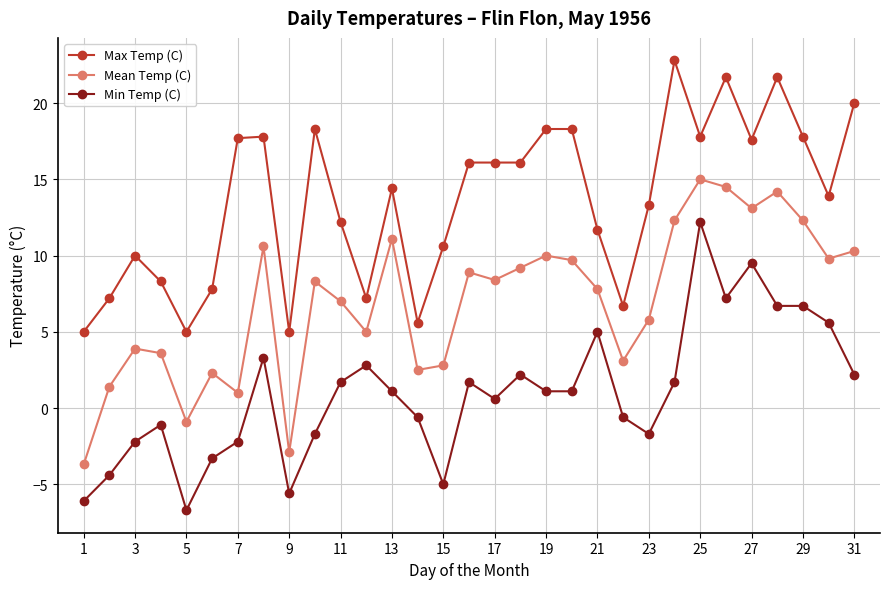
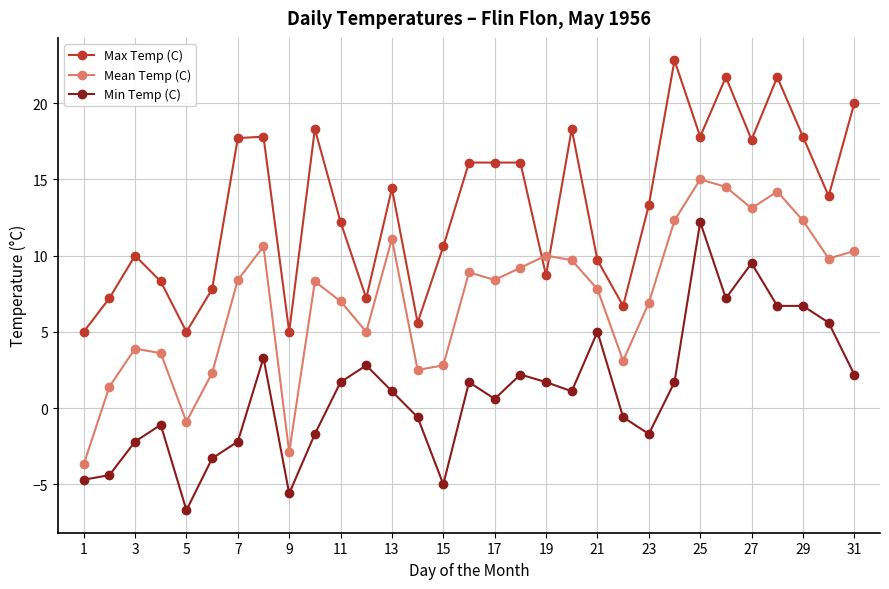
Min Temp (C), 1: -6.1 -> -4.7
Mean Temp (C), 7: 1.0 -> 8.4
Max Temp (C), 19: 18.3 -> 8.7
Min Temp (C), 19: 1.1 -> 1.7
Max Temp (C), 21: 11.7 -> 9.7
Mean Temp (C), 23: 5.8 -> 6.9
